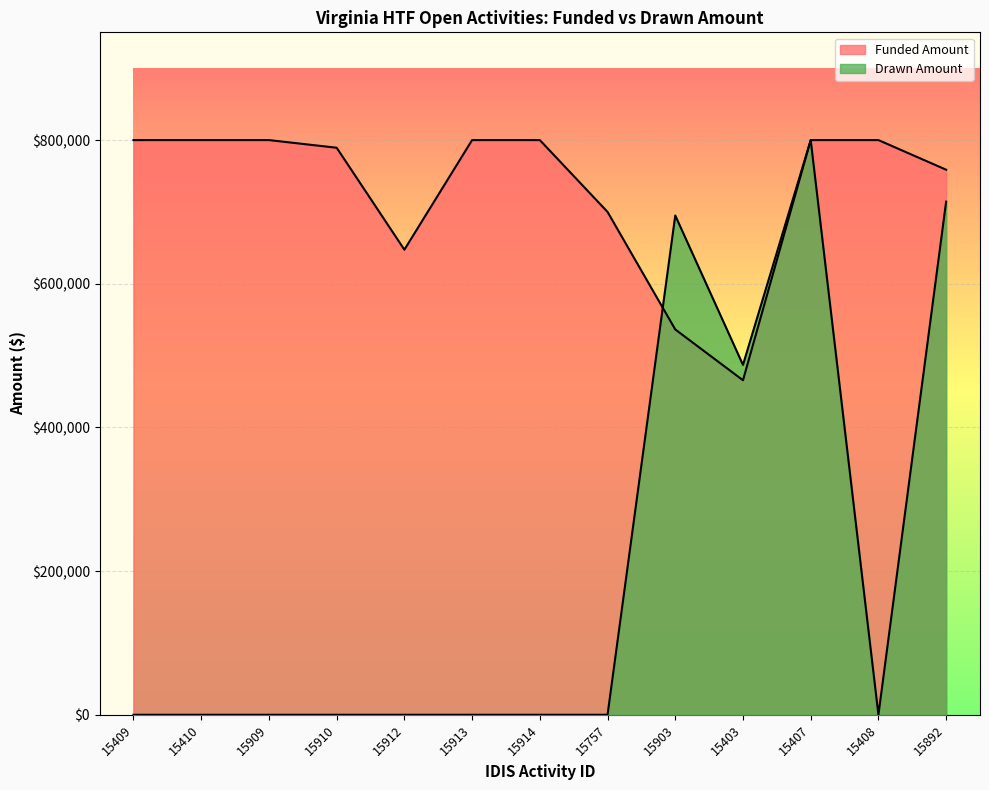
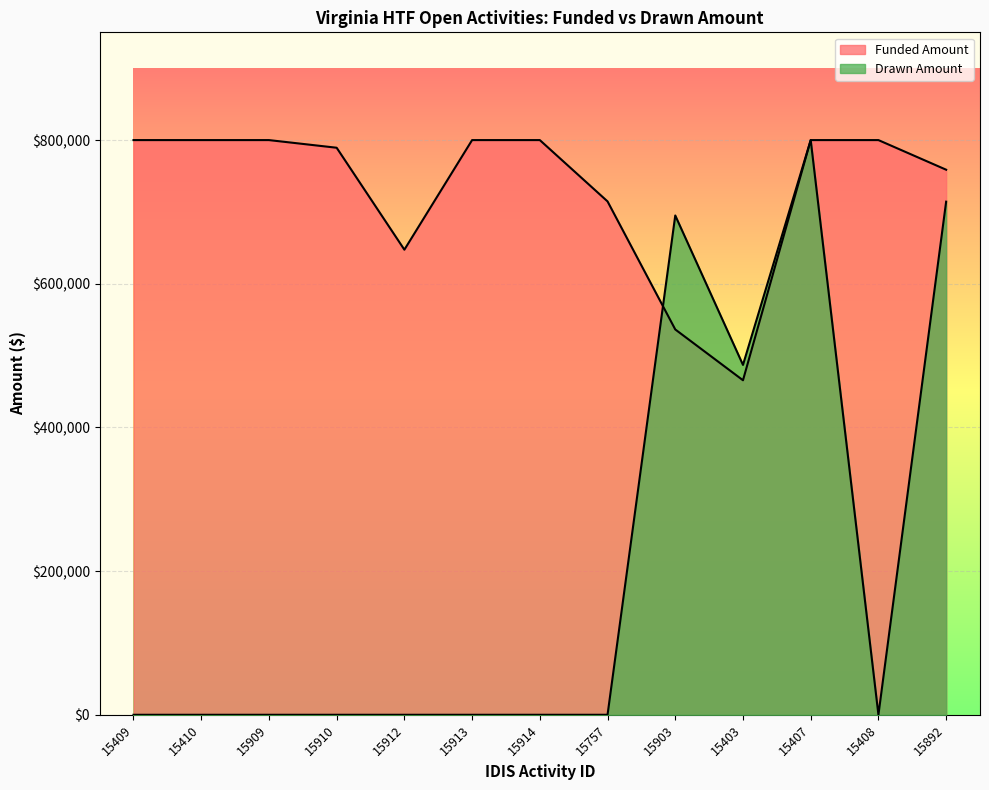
Funded Amount, 15757: $700,000 -> $710,000
